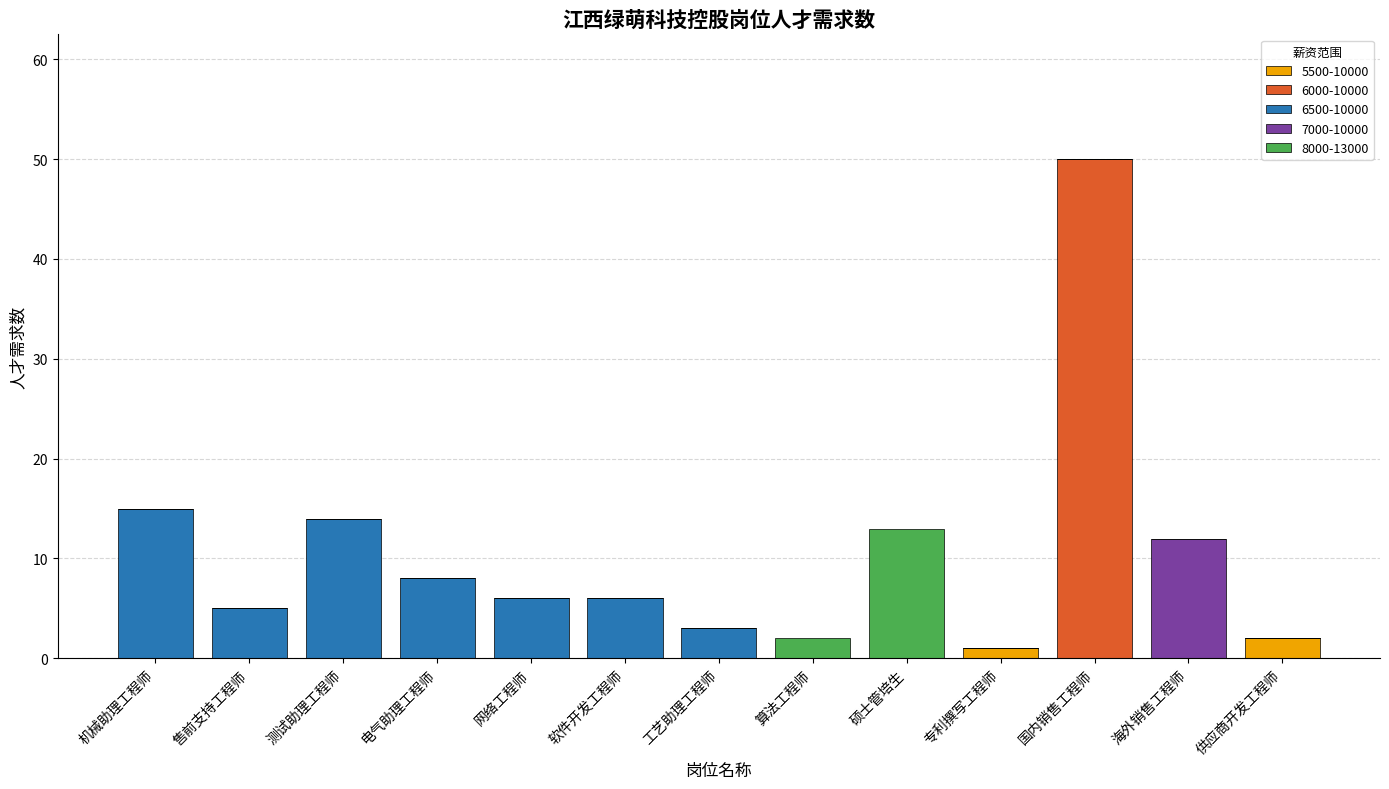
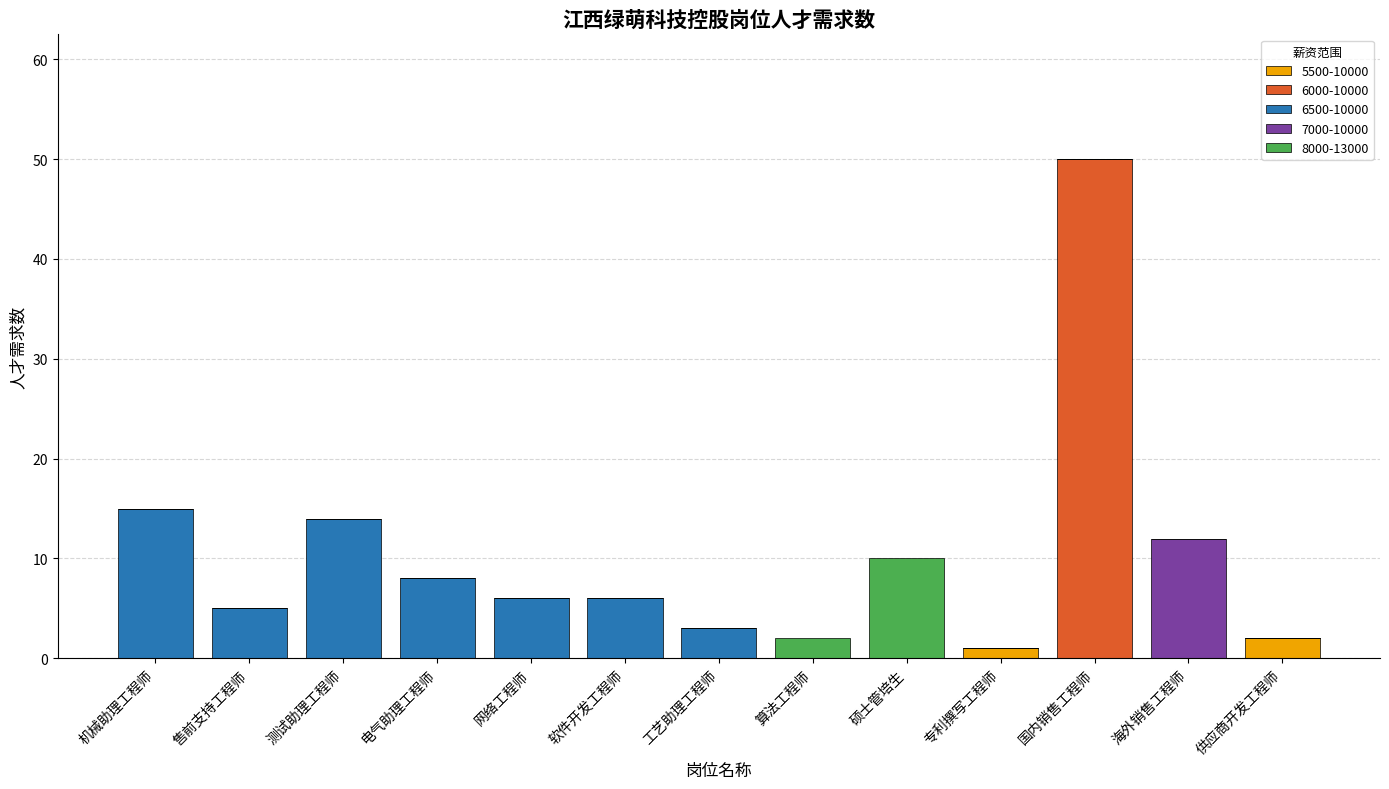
8000-13000, 硕士管培生: 13 -> 10
